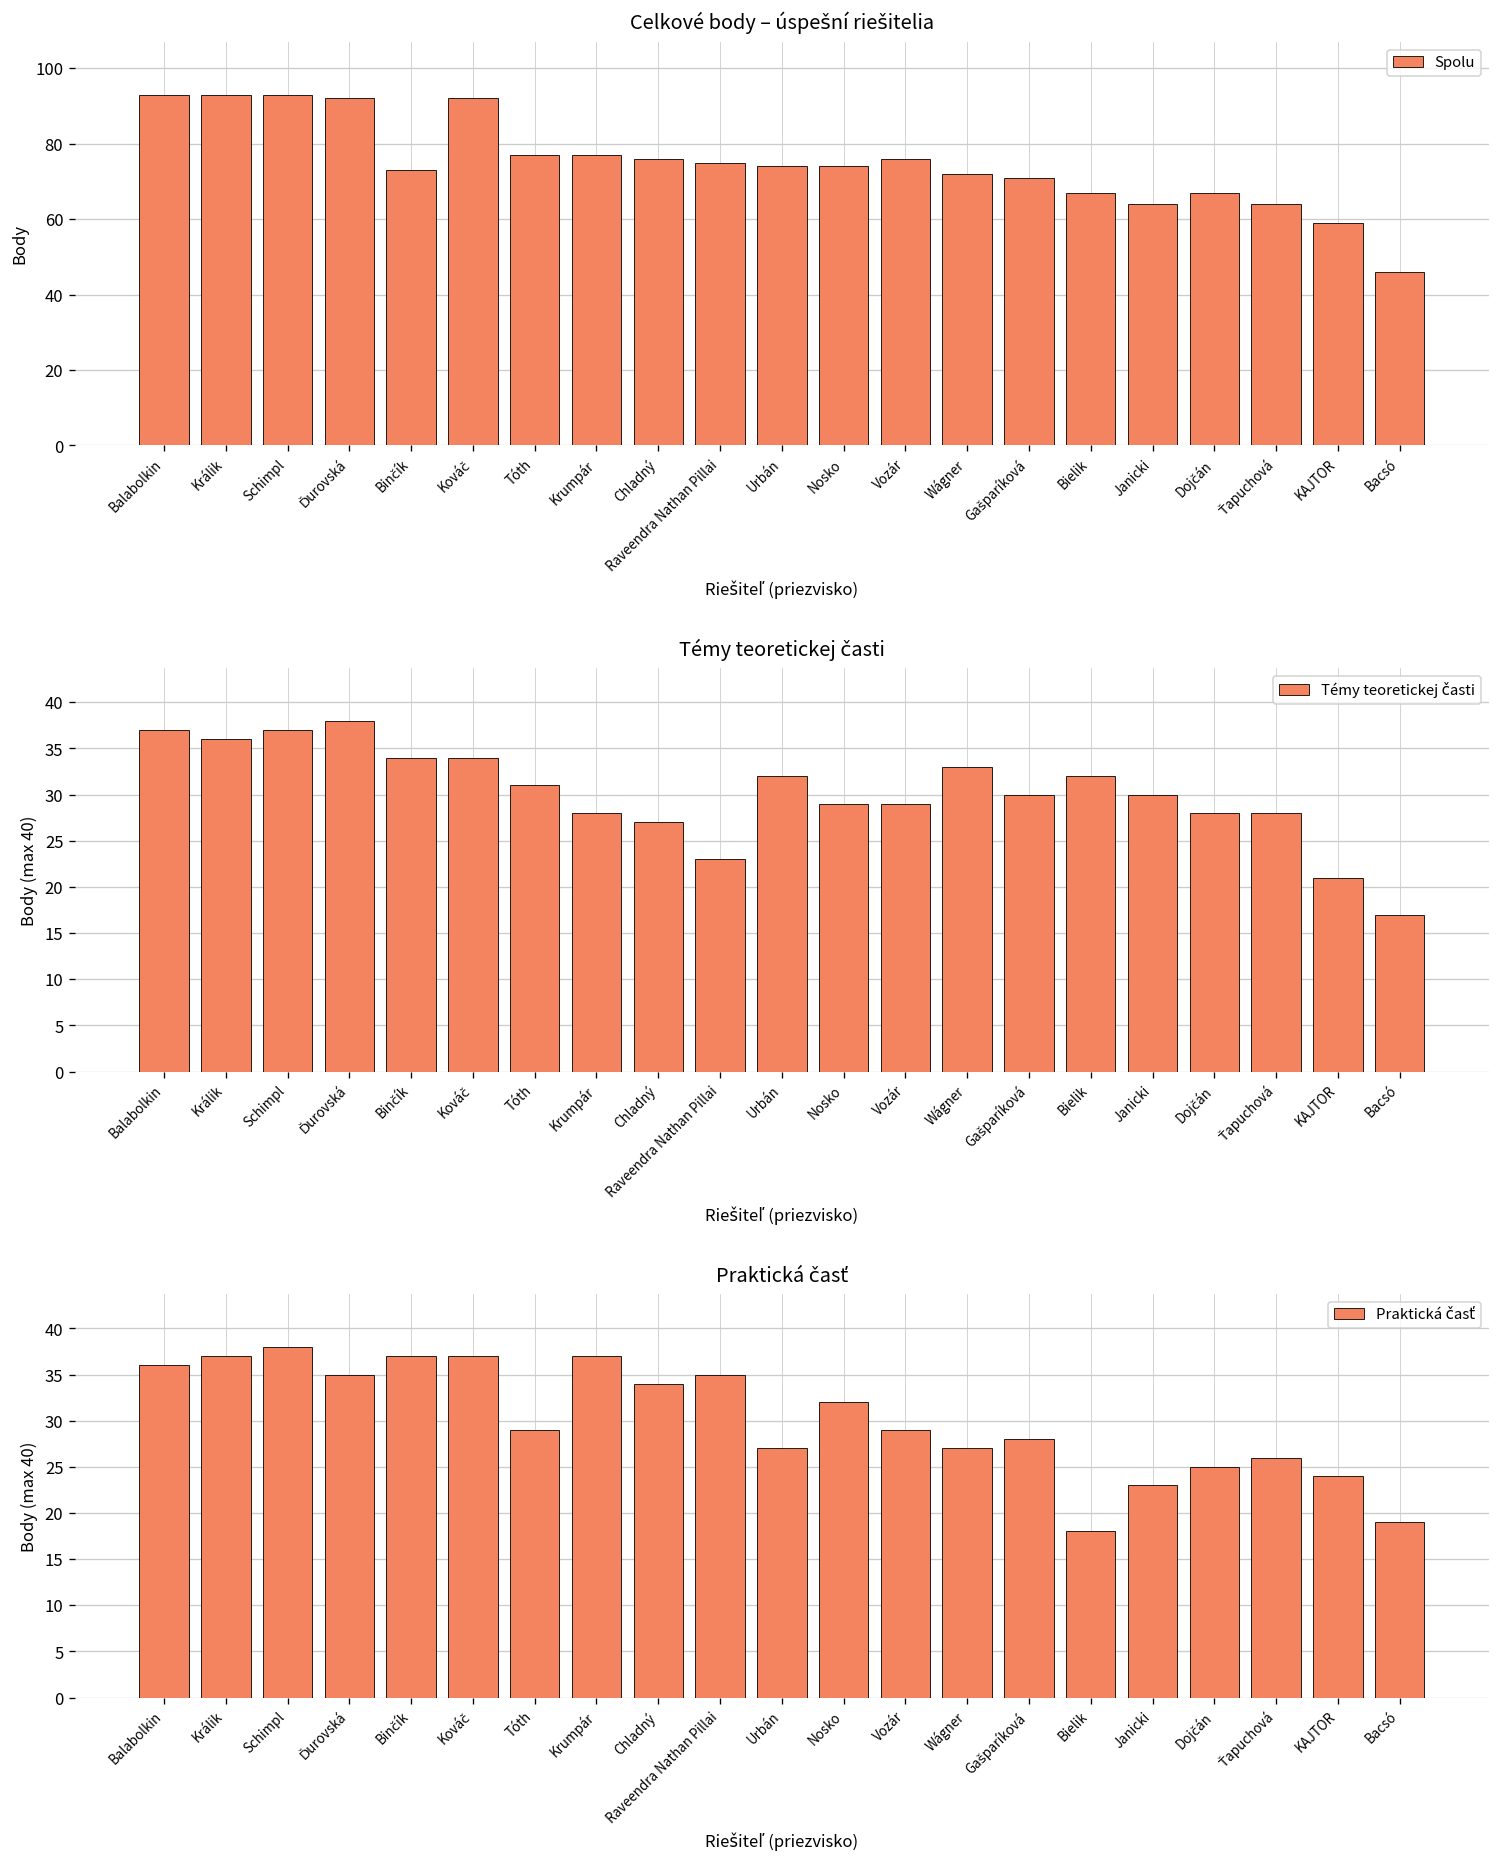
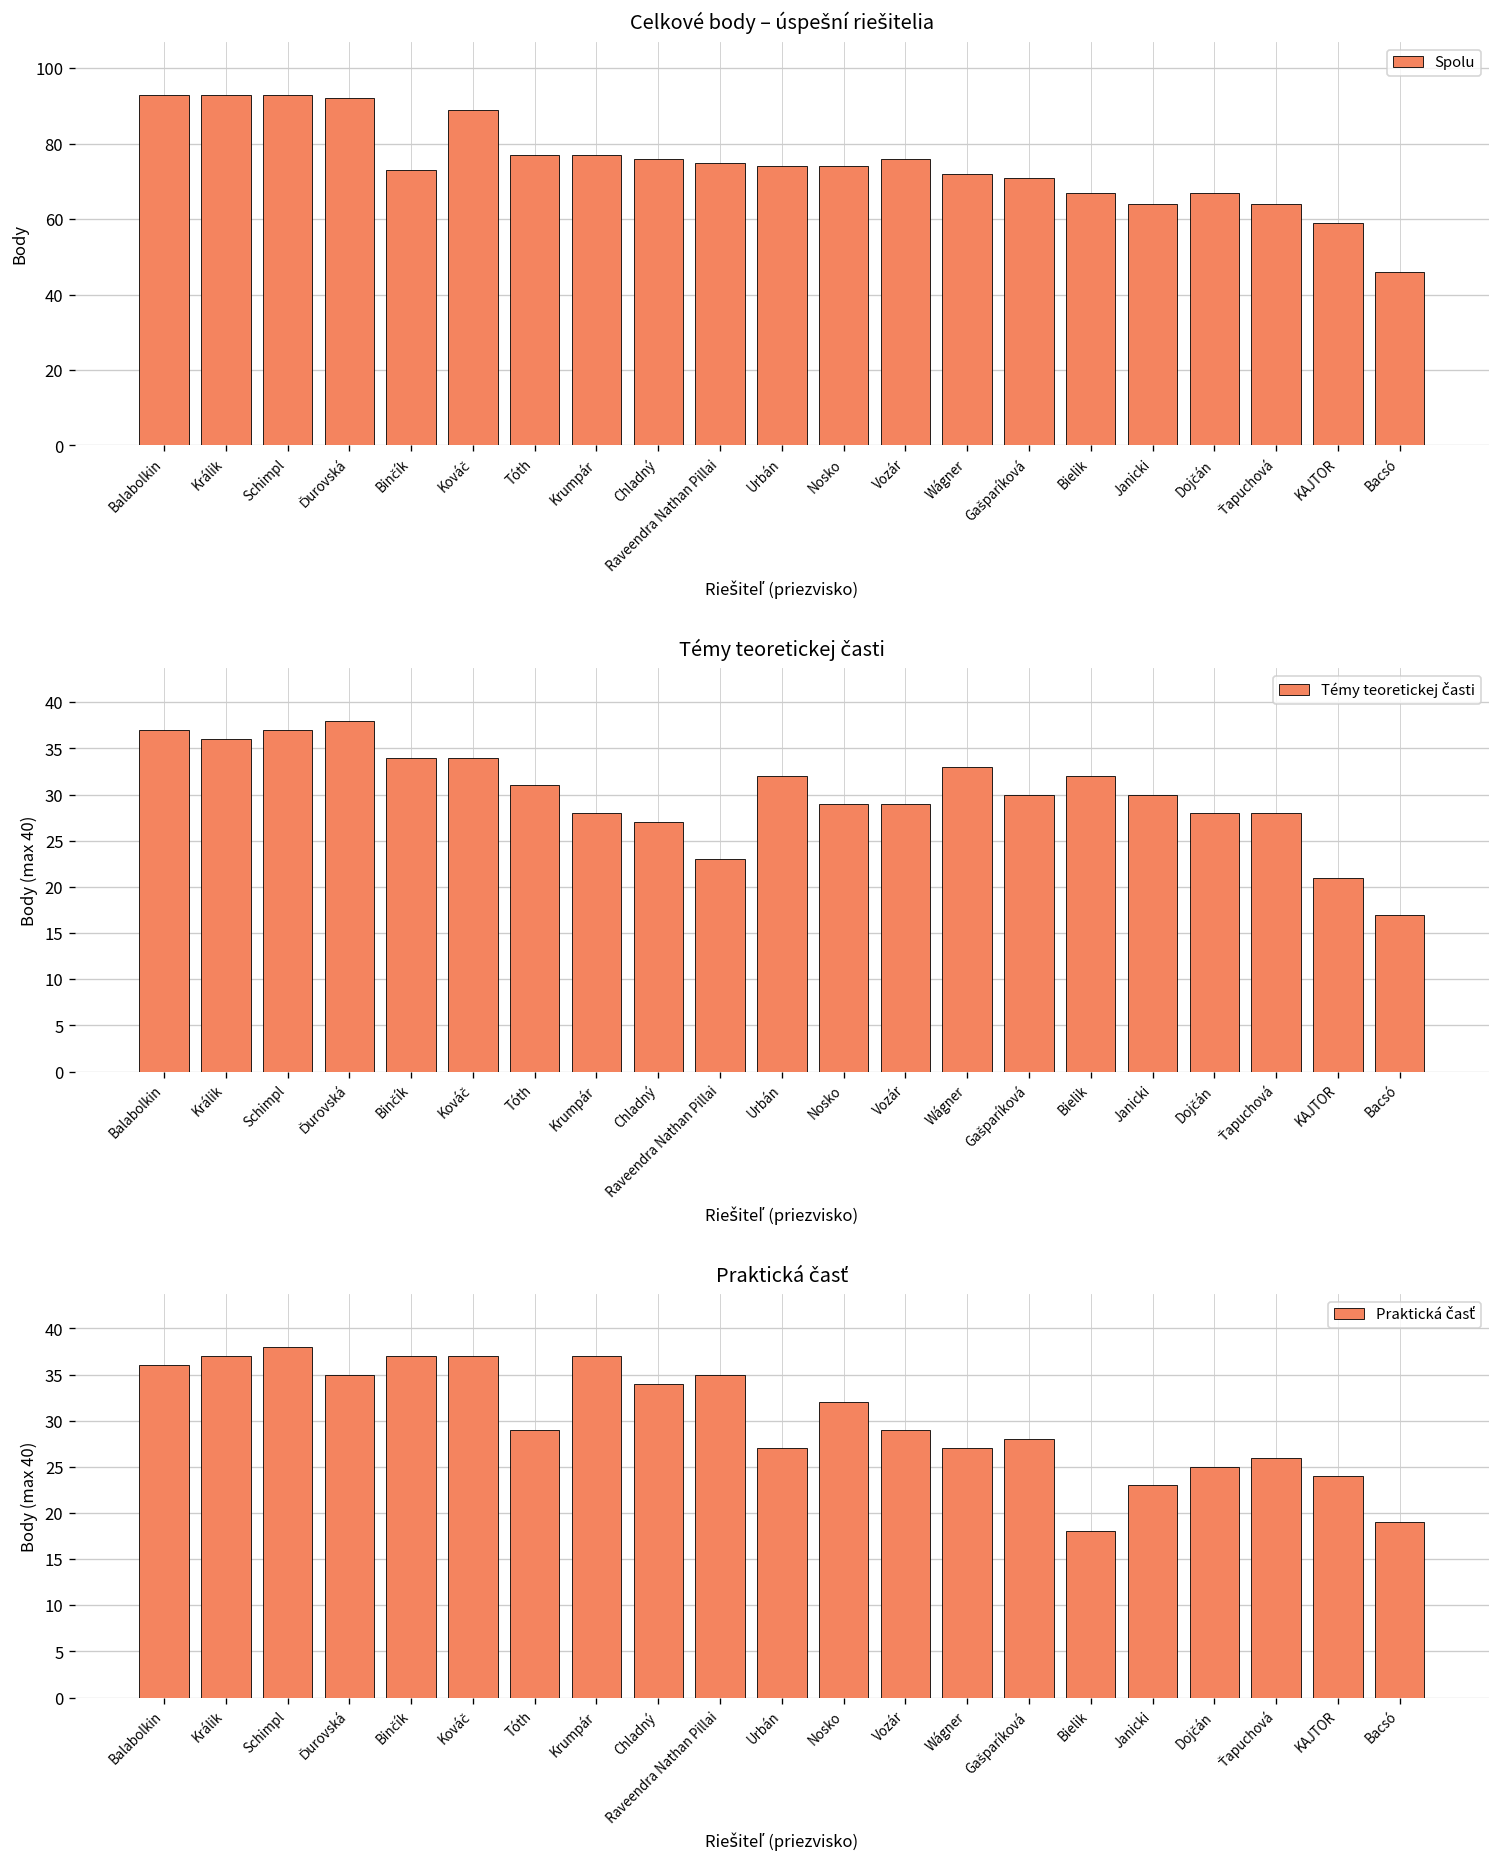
Celkové body – úspešní riešitelia, Kováč: 92 -> 89
